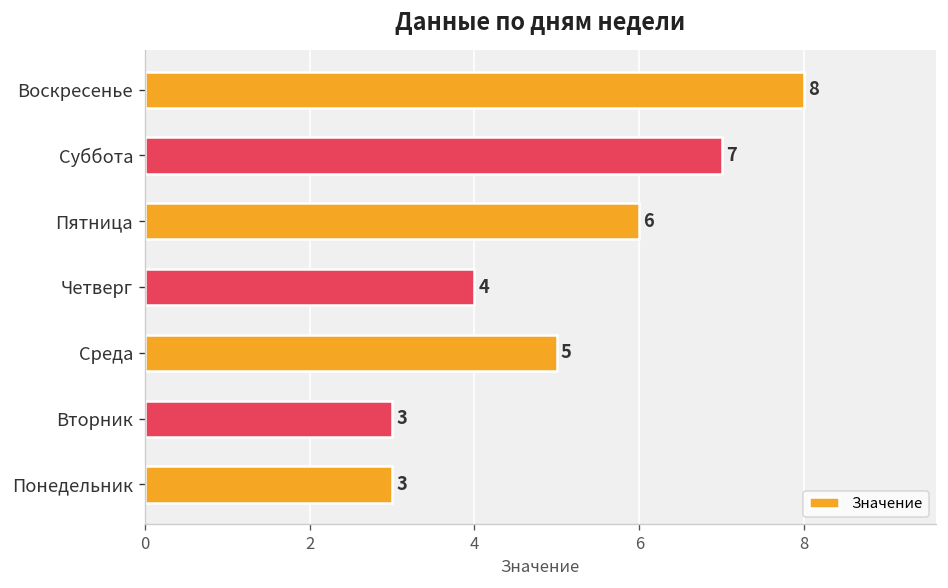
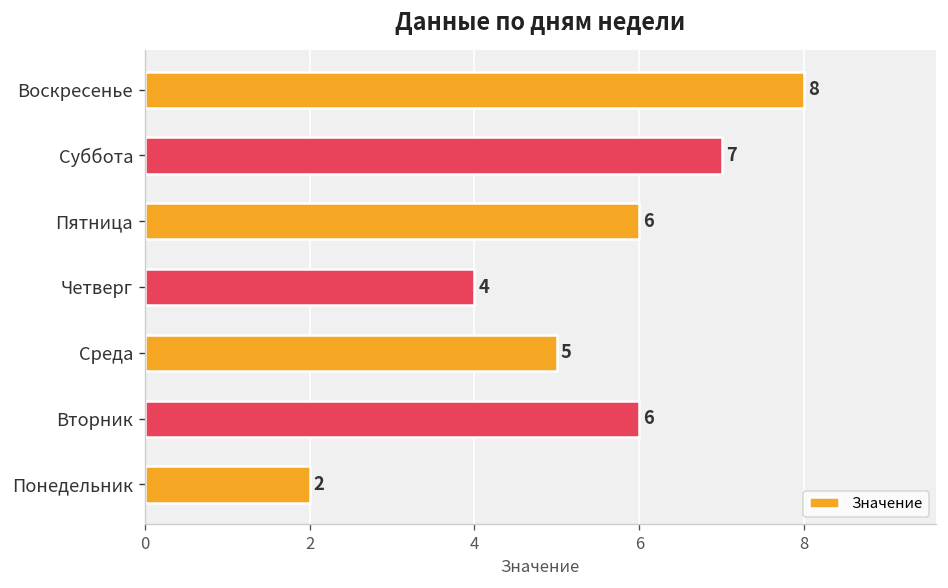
Вторник: 3 -> 6
Понедельник: 3 -> 2
